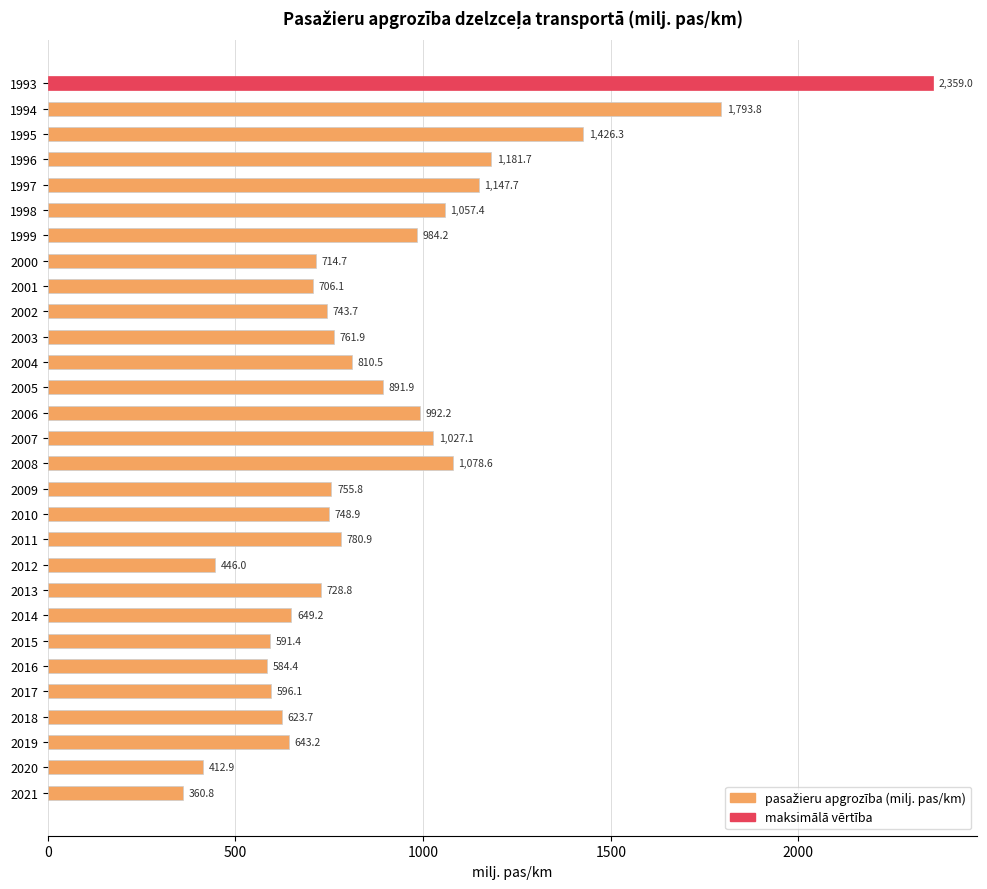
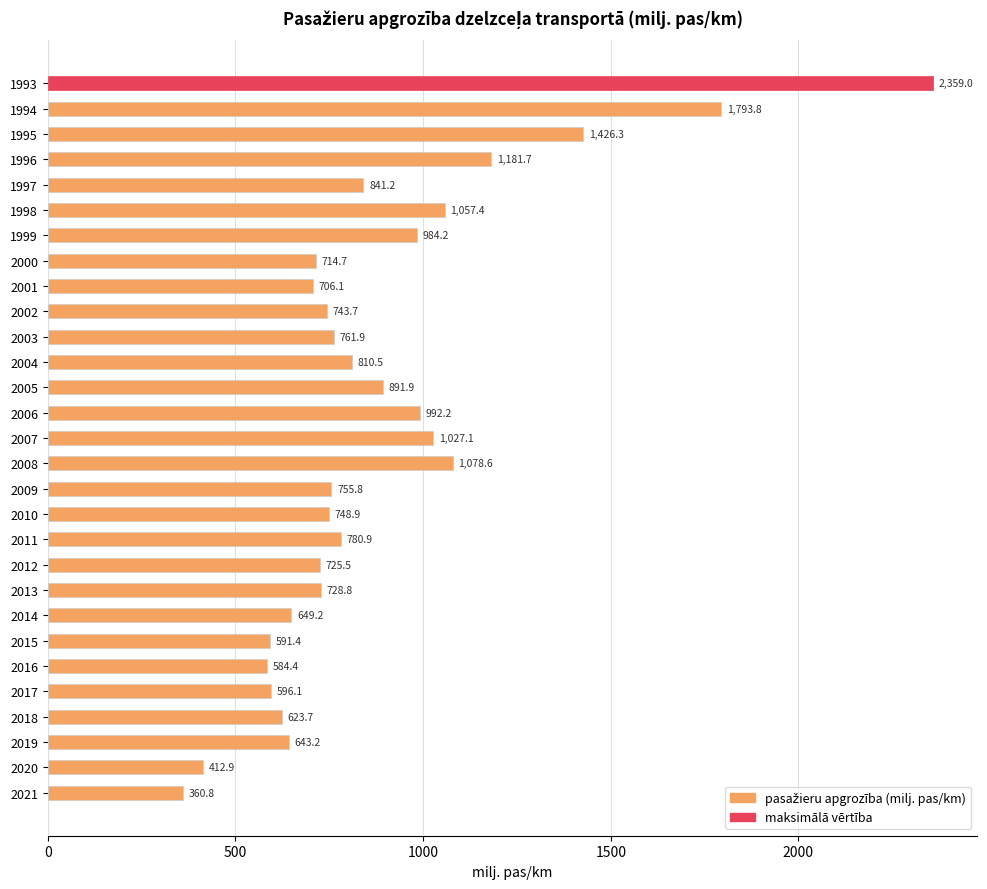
1997: 1,147.7 -> 841.2
2012: 446.0 -> 725.5
